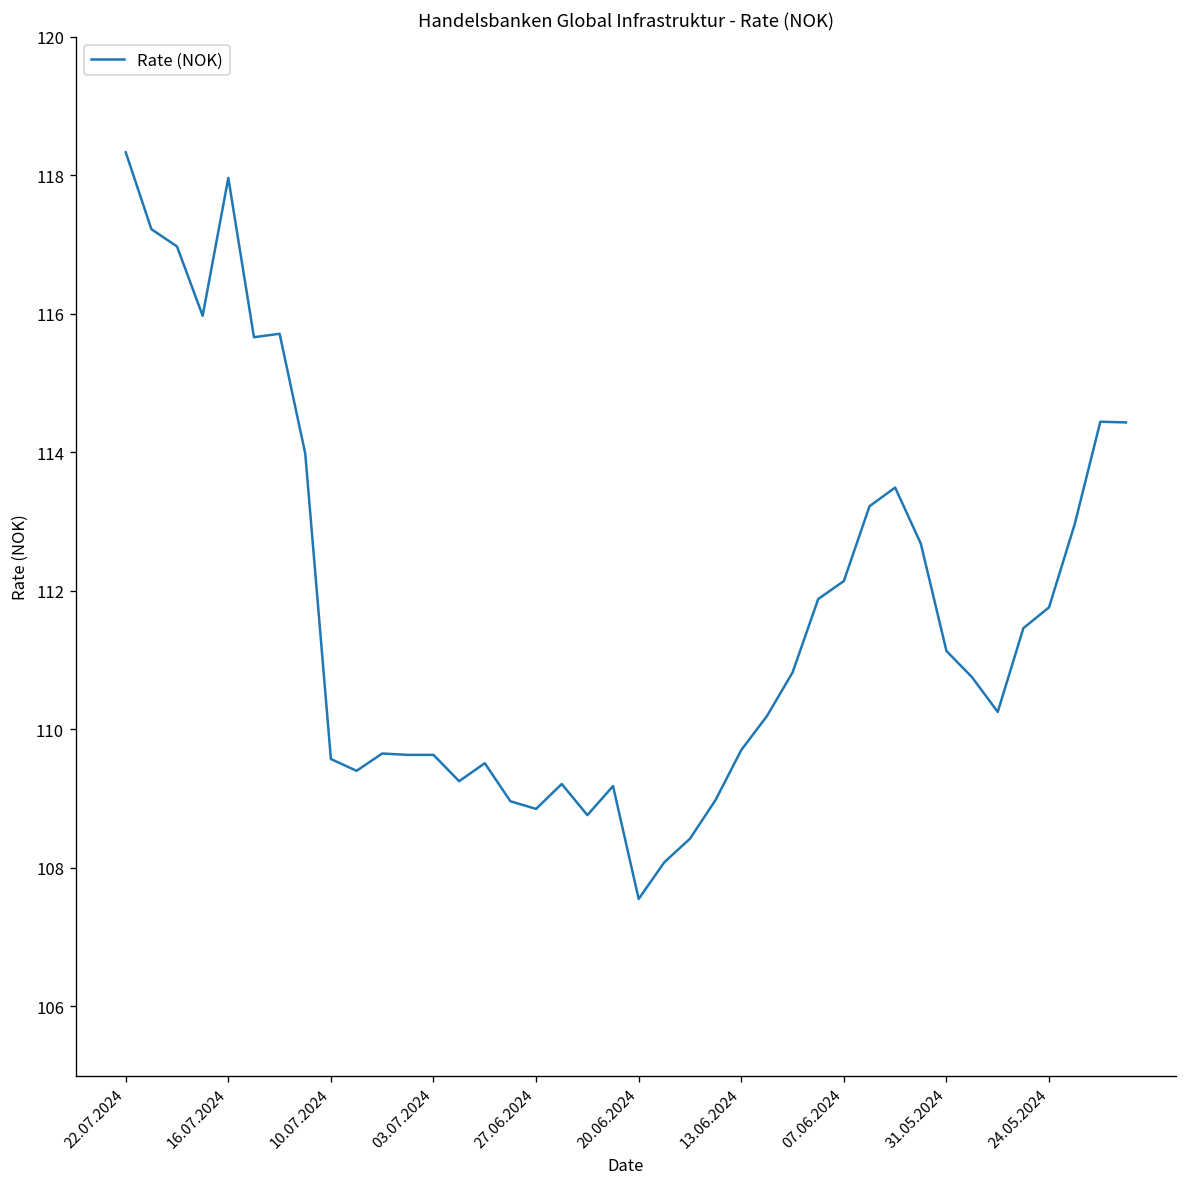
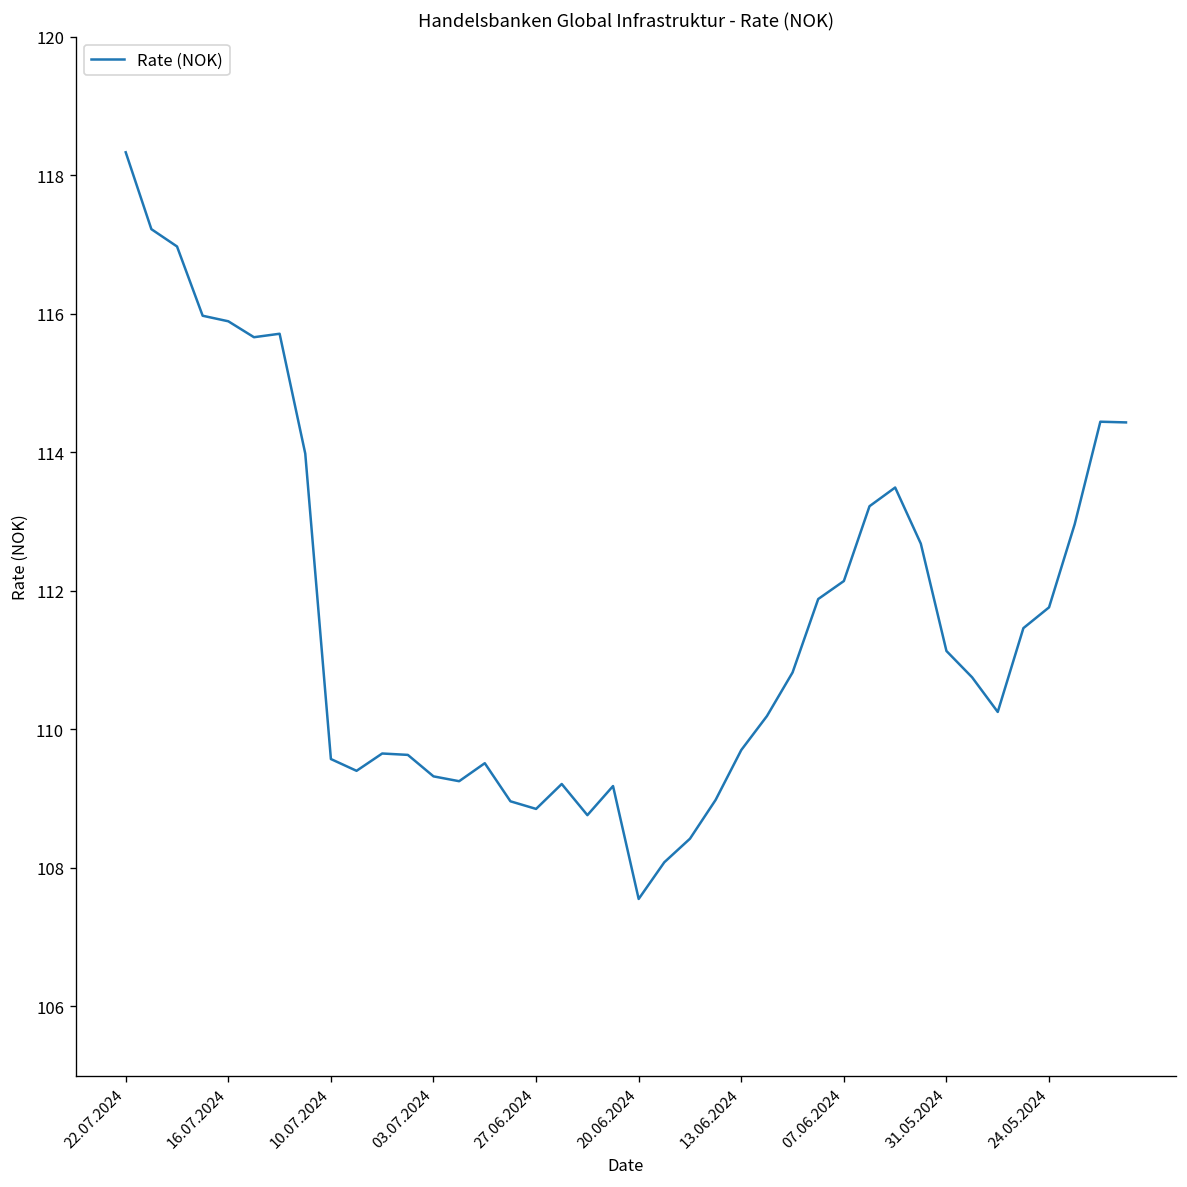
16.07.2024: 118.0 -> 115.9
03.07.2024: 109.6 -> 109.3
